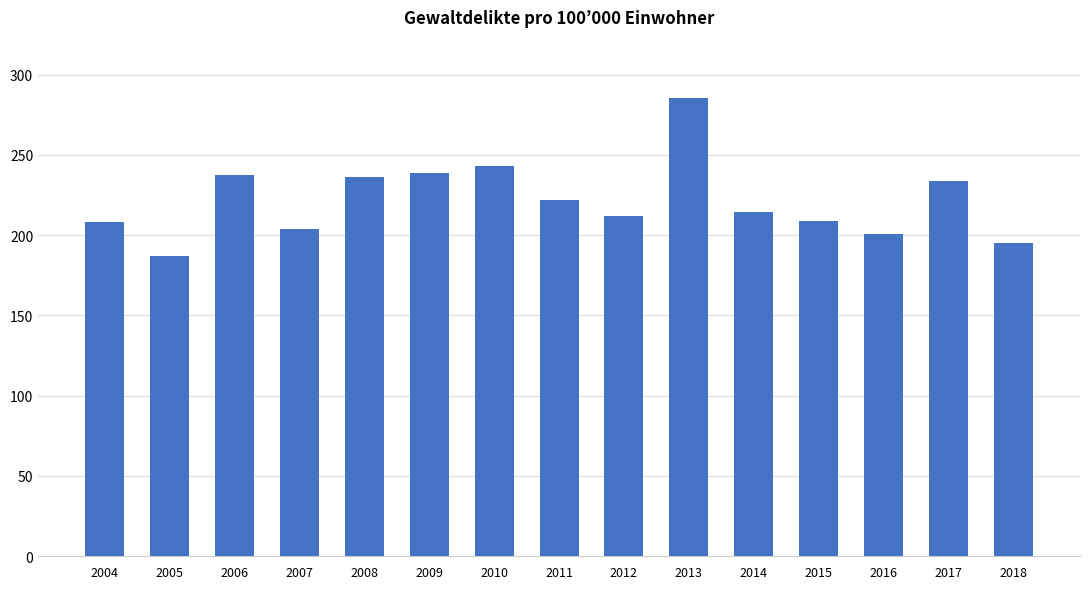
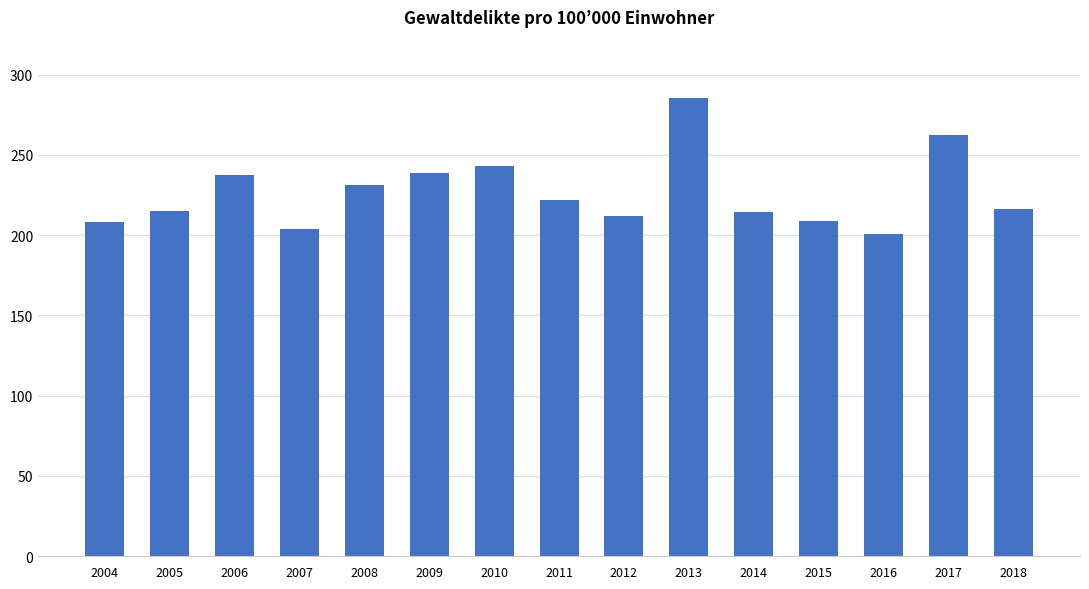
2005: 187 -> 215
2008: 236 -> 231
2017: 234 -> 263
2018: 195 -> 216
